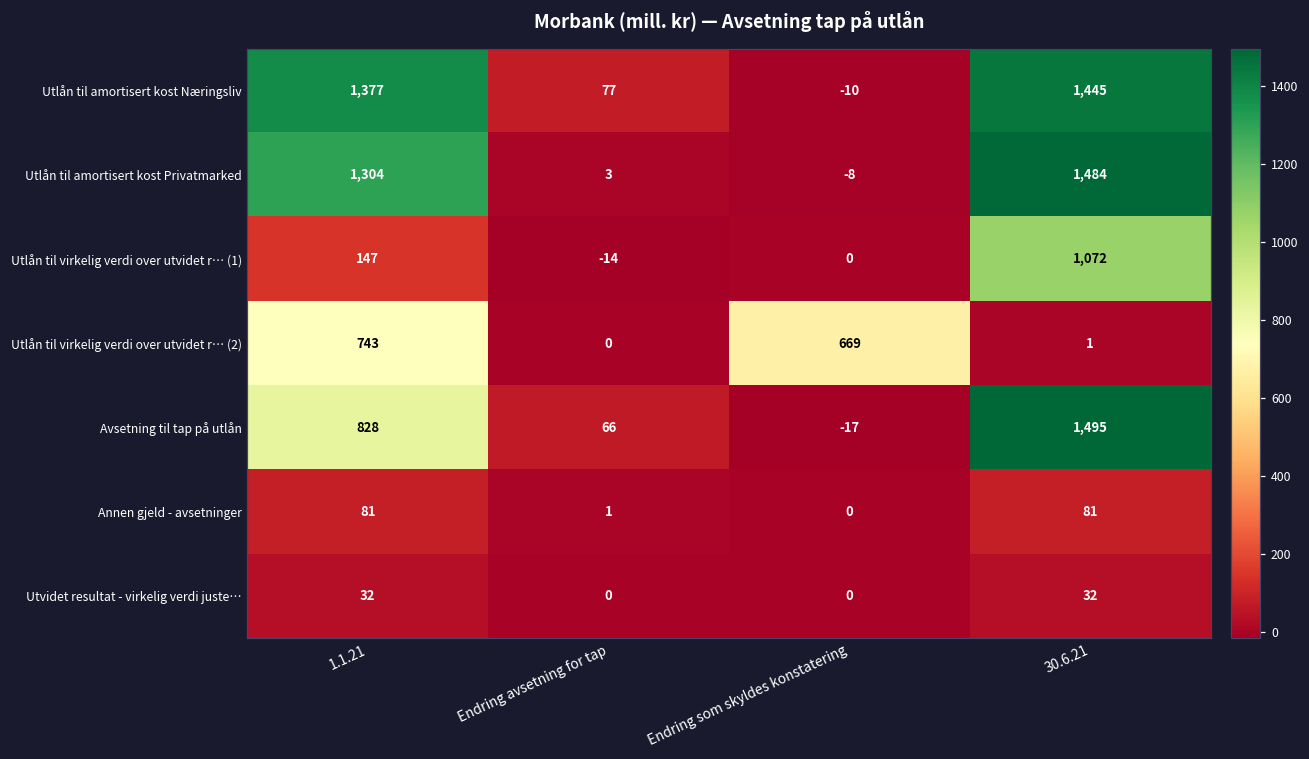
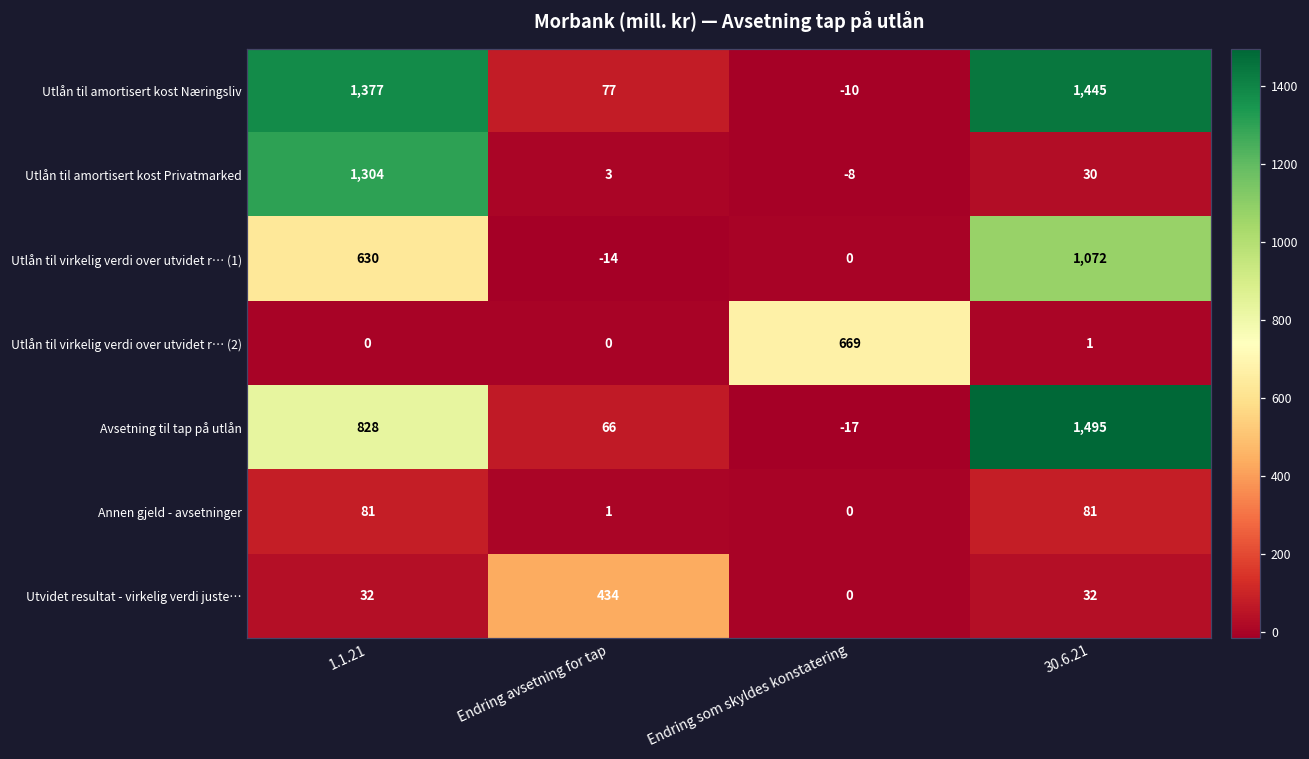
Utlån til amortisert kost Privatmarked, 30.6.21: 1,484 -> 30
Utlån til virkelig verdi over utvidet r… (1), 1.1.21: 147 -> 630
Utlån til virkelig verdi over utvidet r… (2), 1.1.21: 743 -> 0
Utvidet resultat - virkelig verdi juste…, Endring avsetning for tap: 0 -> 434
